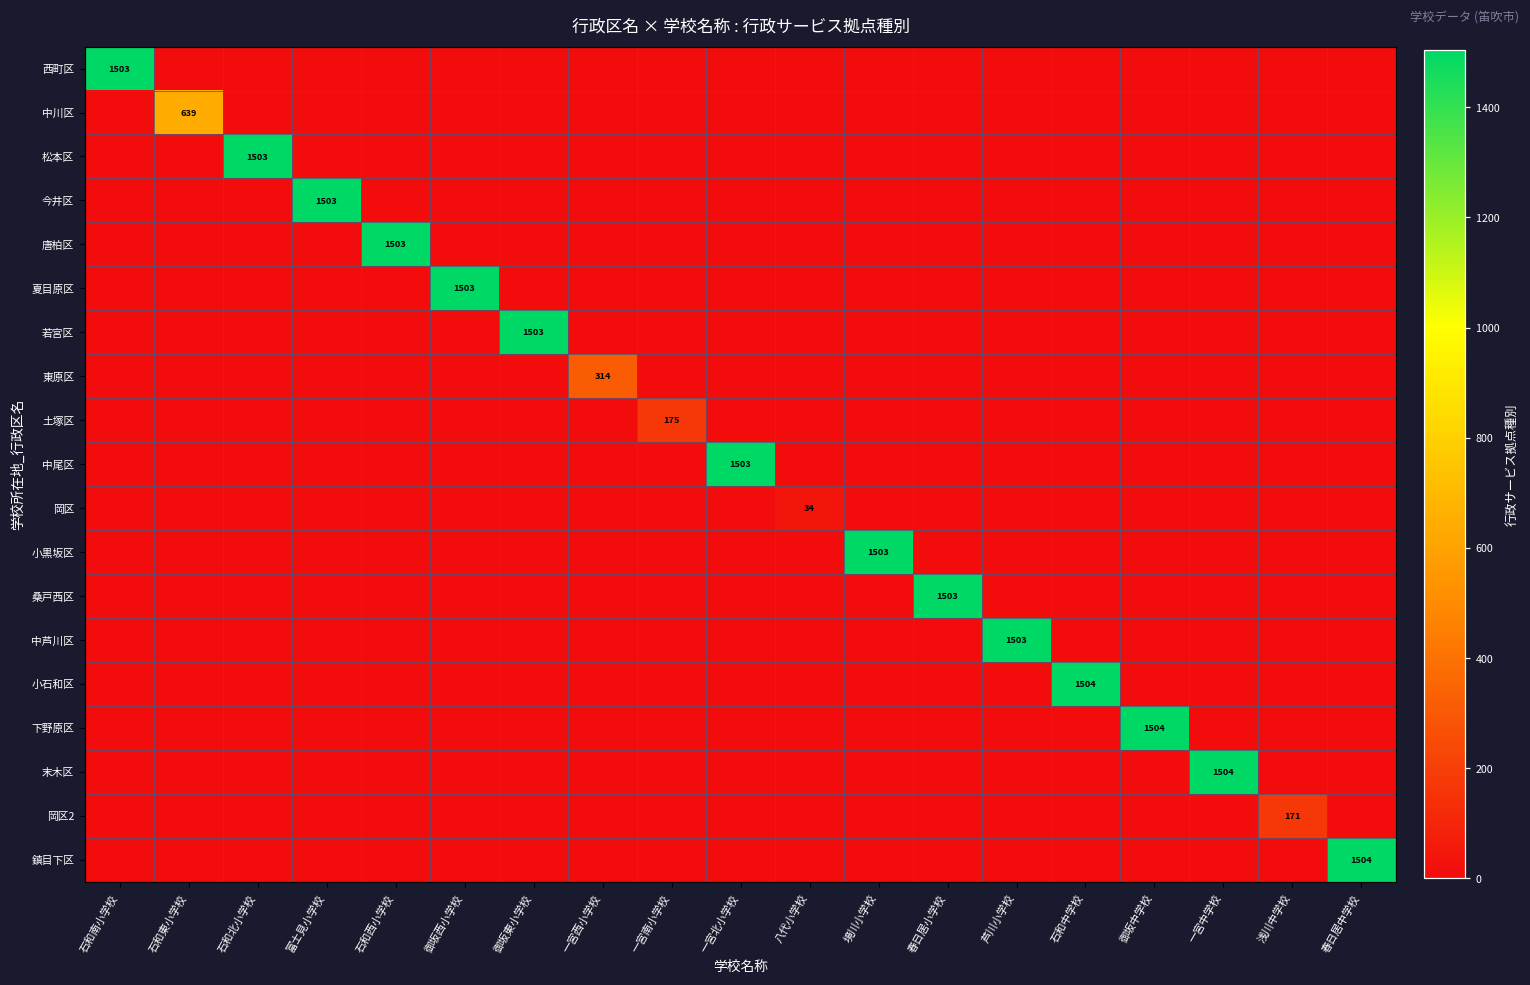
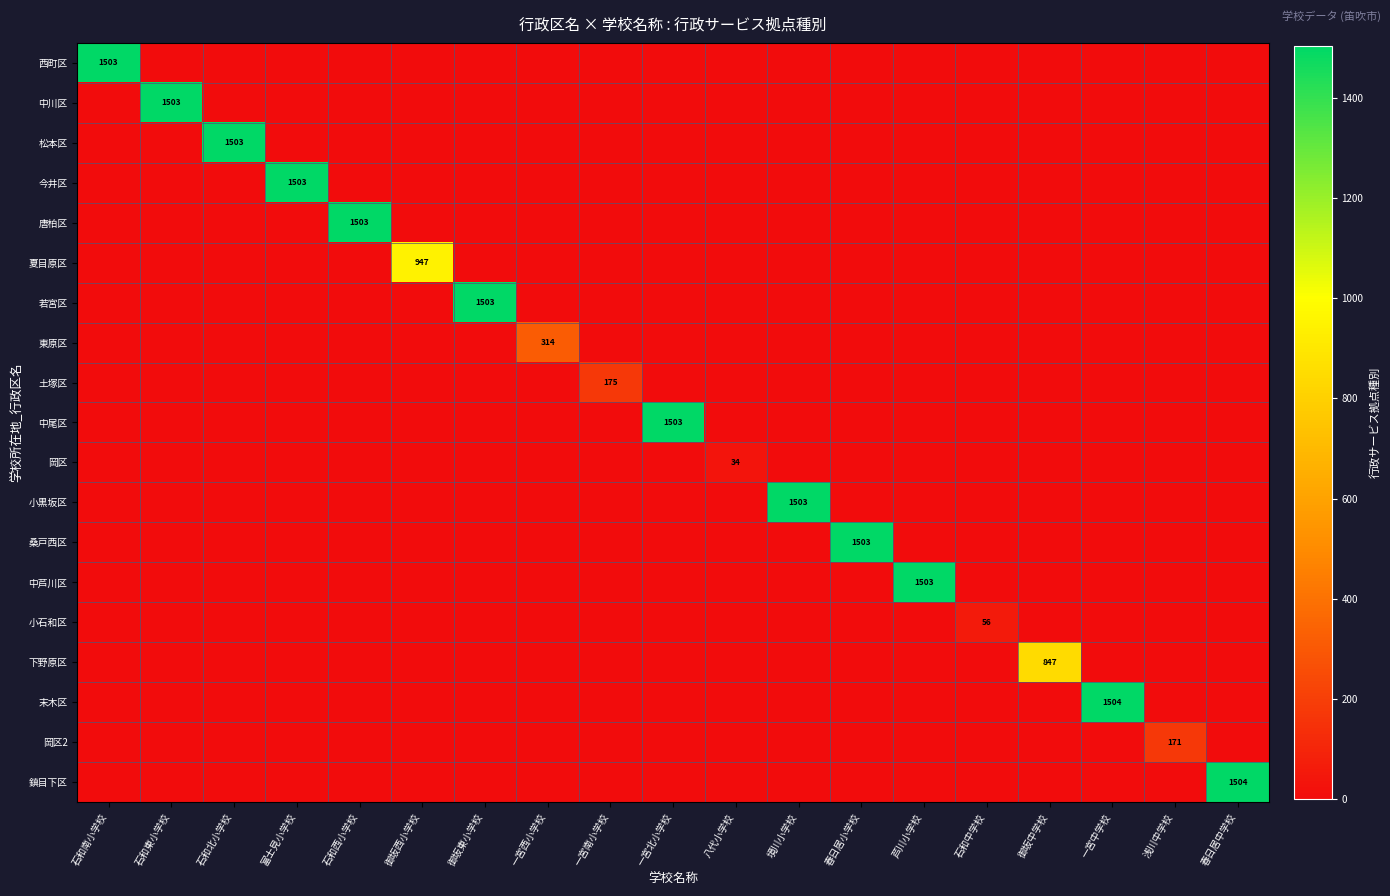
中川区, 石和東小学校: 639 -> 1503
夏目原区, 御坂西小学校: 1503 -> 947
小石和区, 石和中学校: 1504 -> 56
下野原区, 御坂中学校: 1504 -> 847
